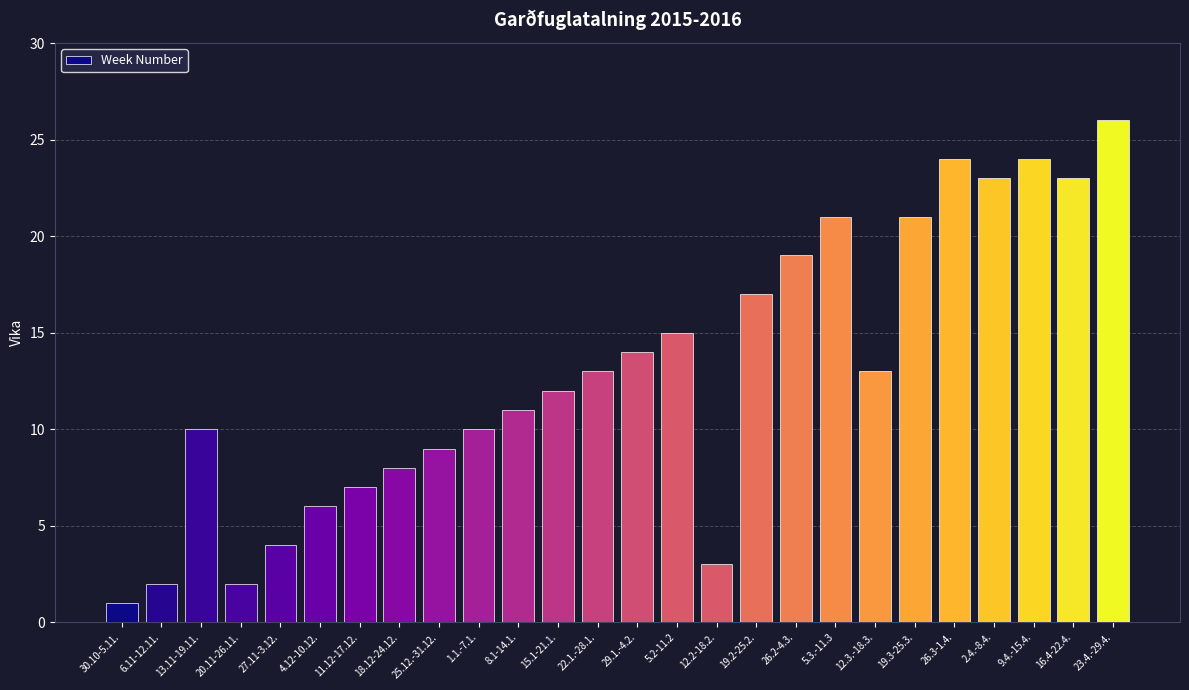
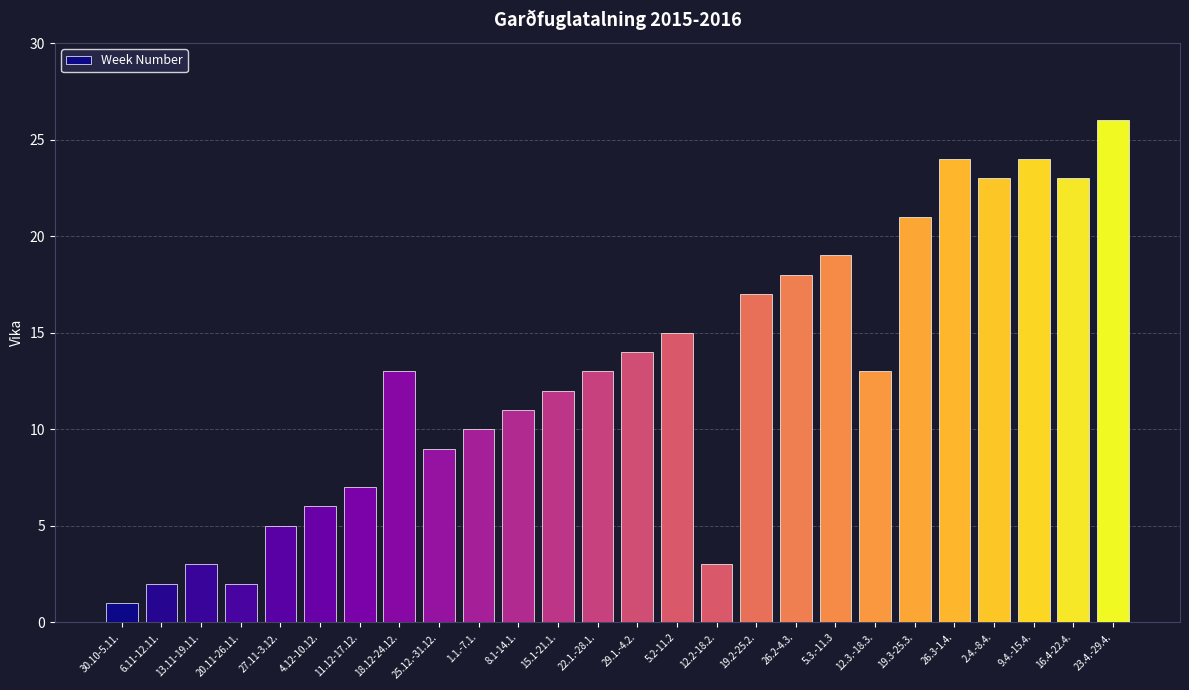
13.11-19.11.: 10 -> 3
27.11-3.12.: 4 -> 5
18.12-24.12.: 8 -> 13
26.2-4.3.: 19 -> 18
5.3.-11.3: 21 -> 19
